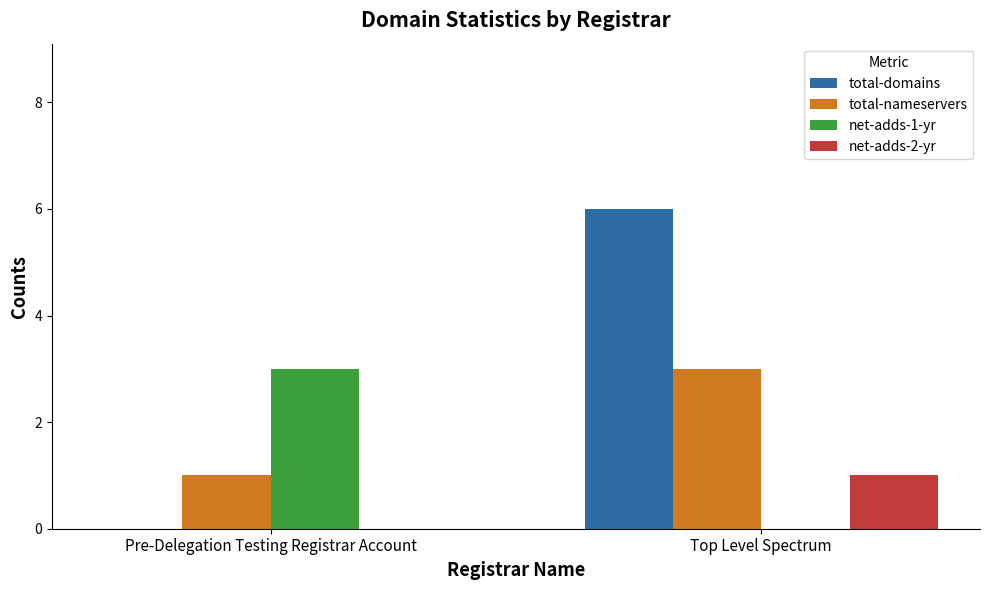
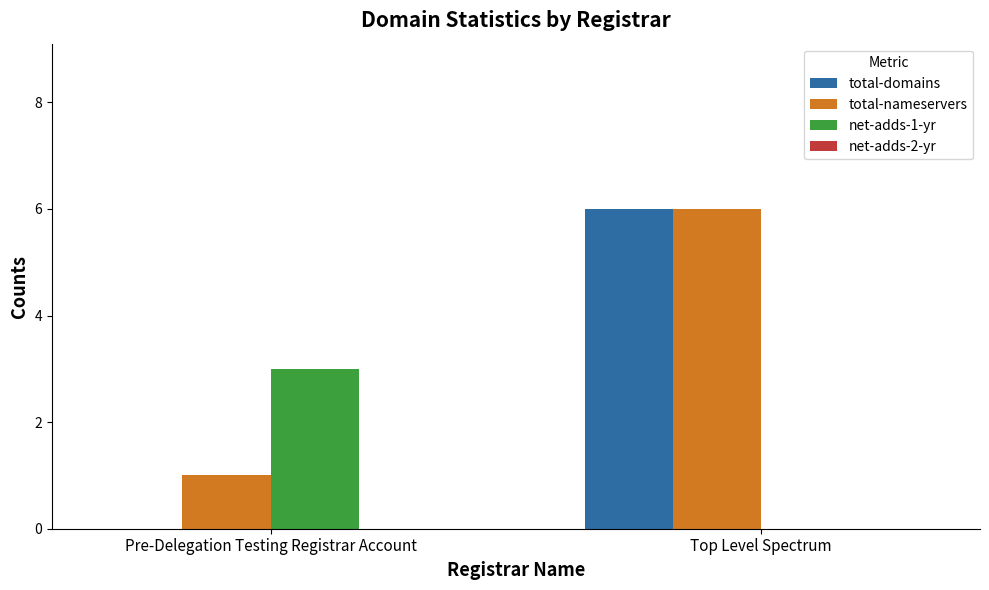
total-nameservers, Top Level Spectrum: 3 -> 6
net-adds-2-yr, Top Level Spectrum: 1 -> 0
